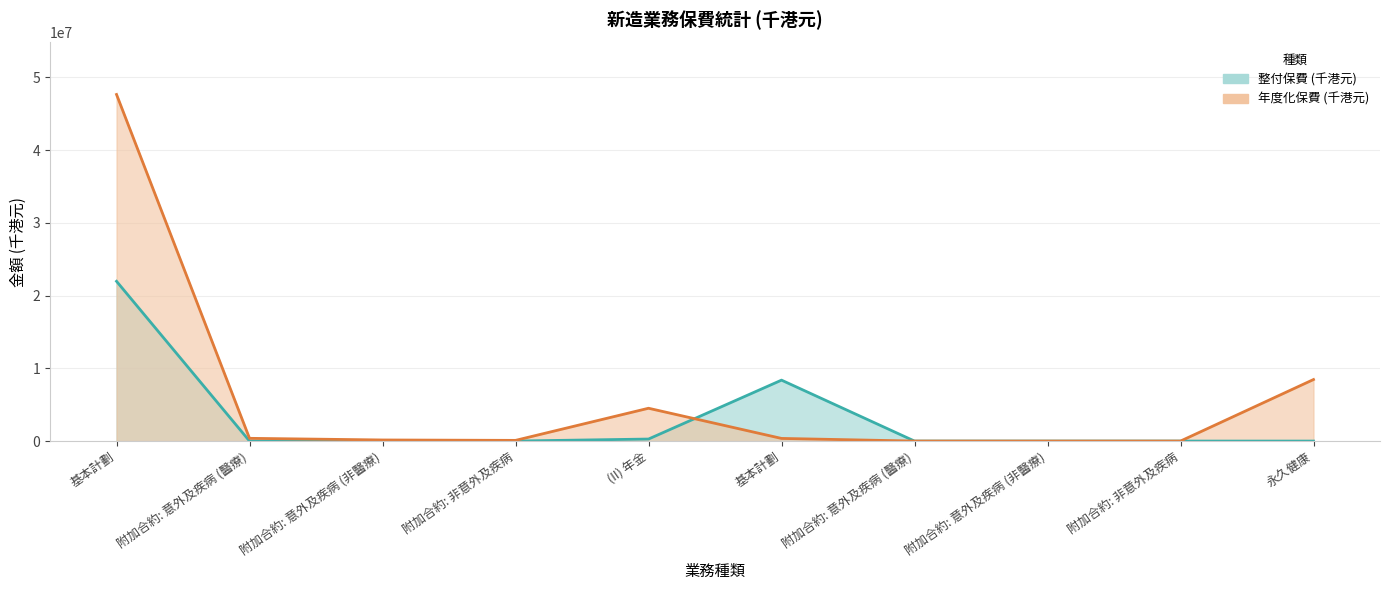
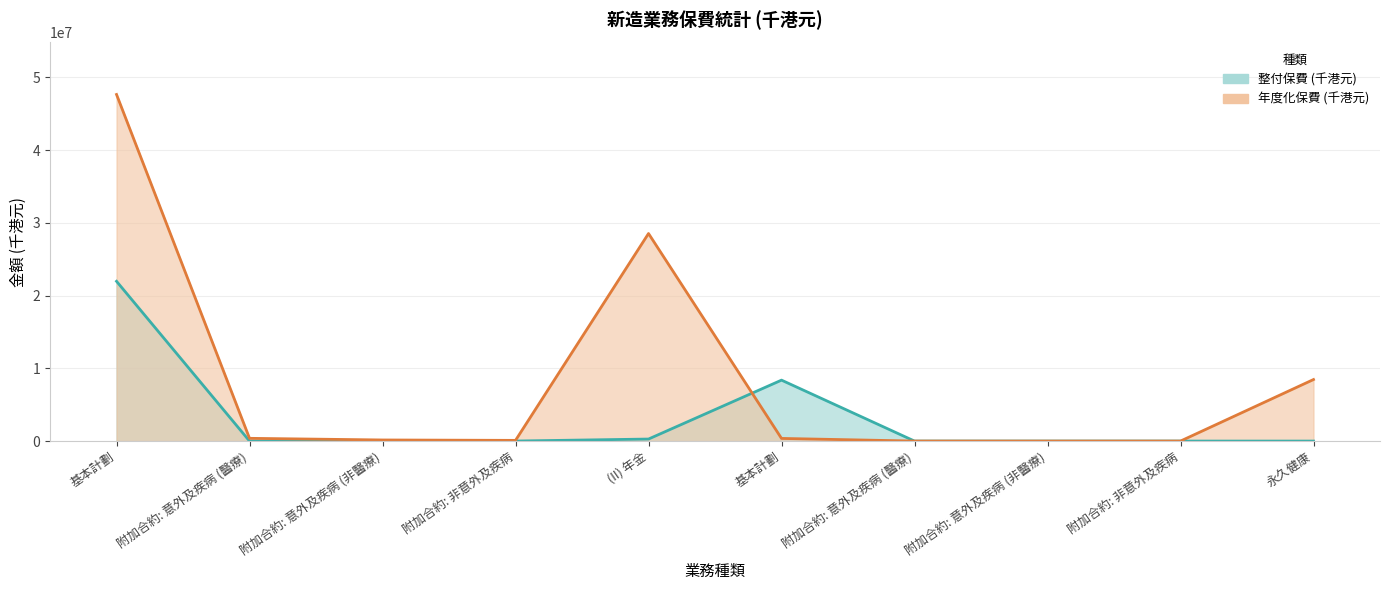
年度化保費 (千港元), (II) 年金: 5000000 -> 29000000
